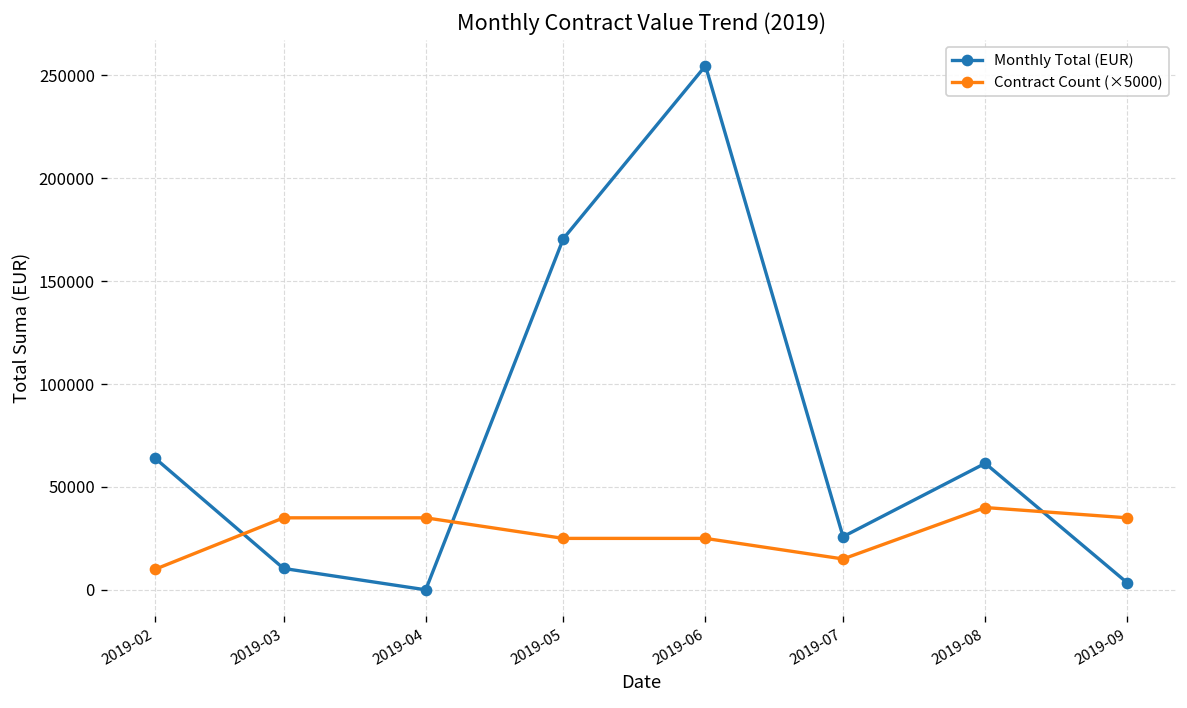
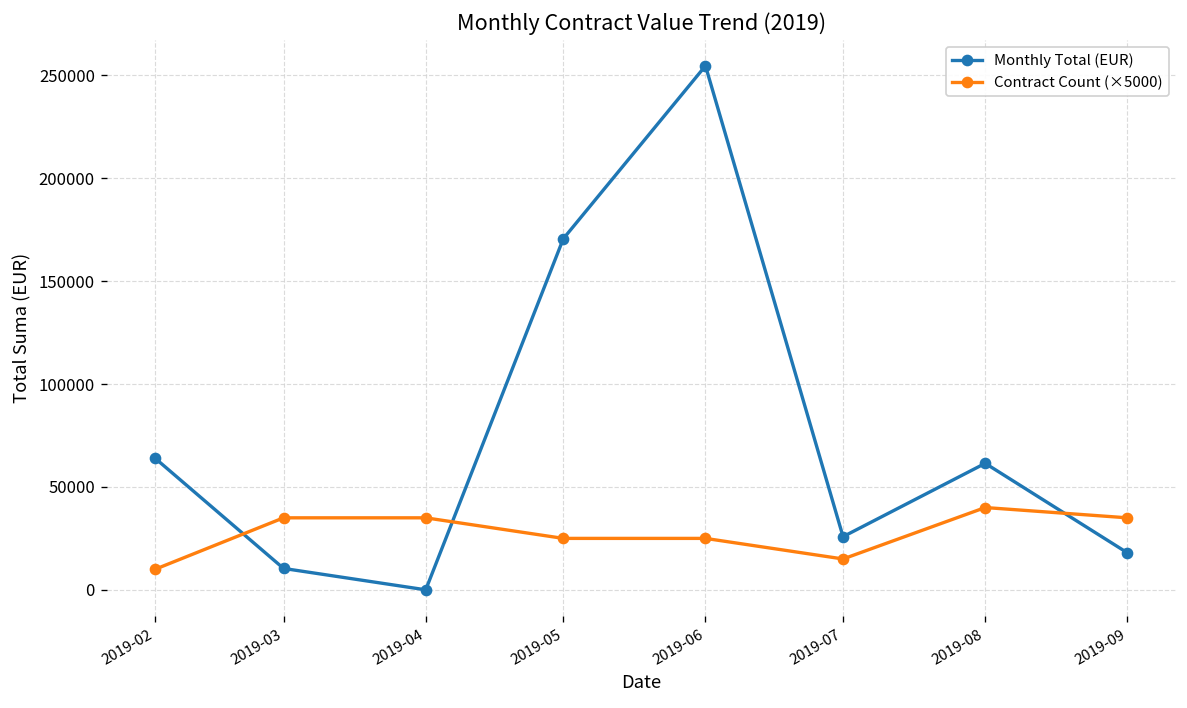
Monthly Total (EUR), 2019-09: 3000 -> 18000
